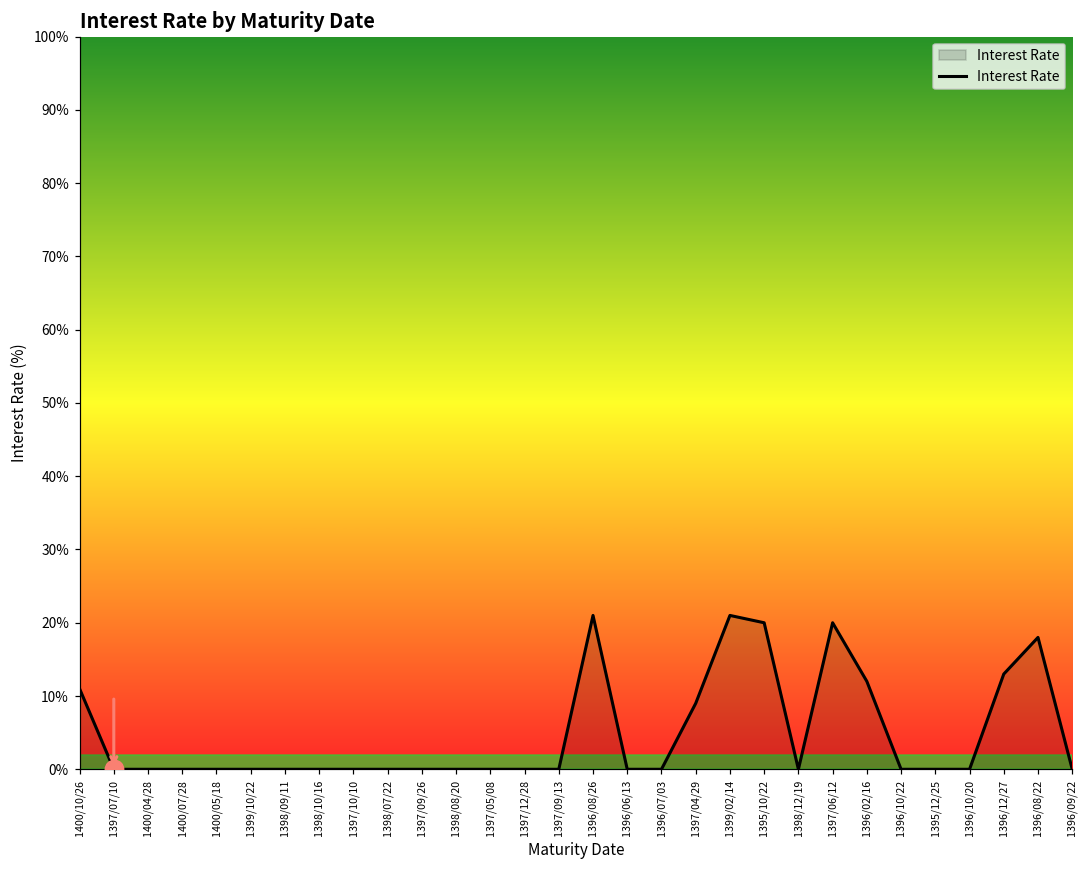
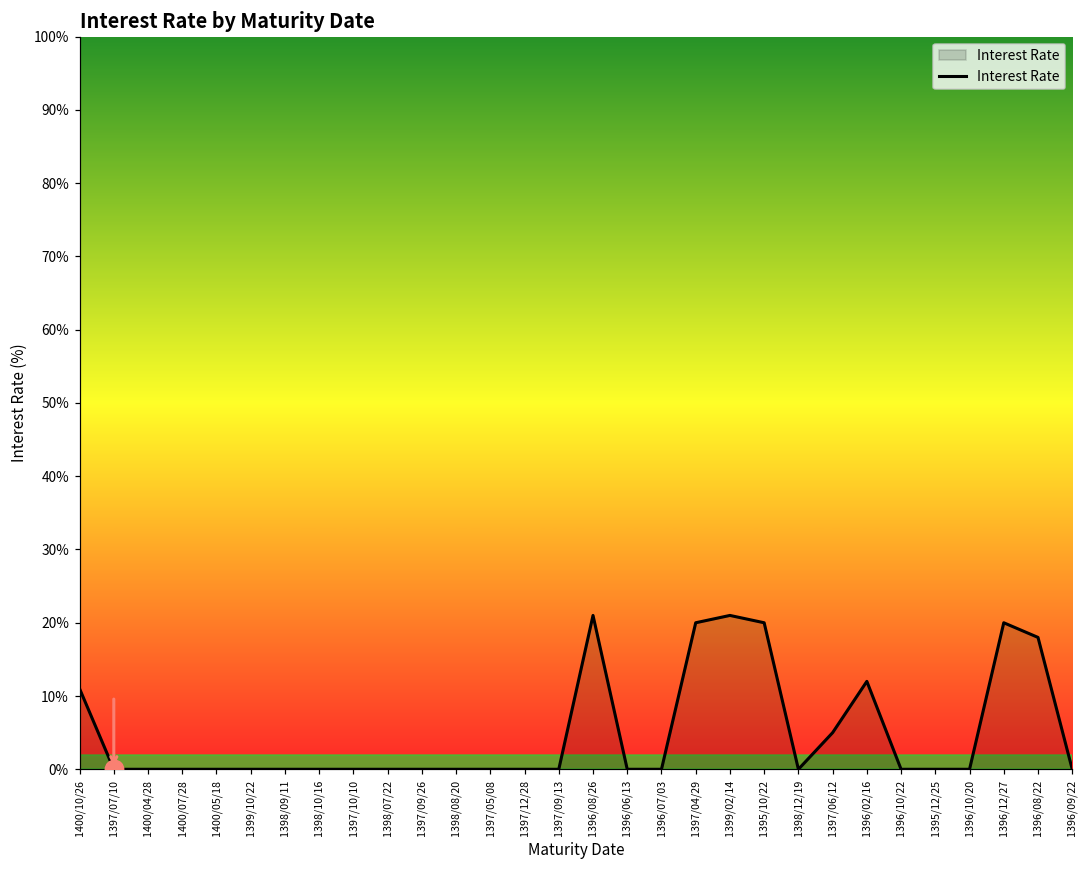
Interest Rate, 1397/04/29: 9% -> 20%
Interest Rate, 1397/06/12: 20% -> 5%
Interest Rate, 1396/12/27: 13% -> 20%
